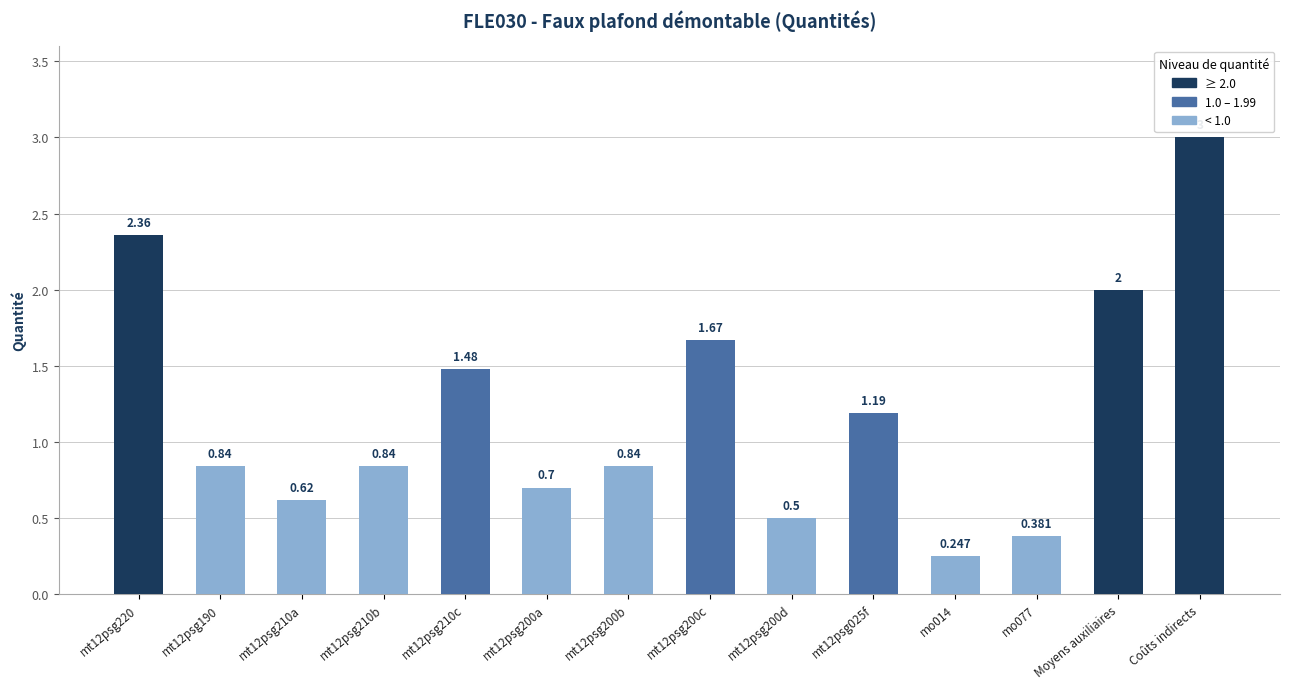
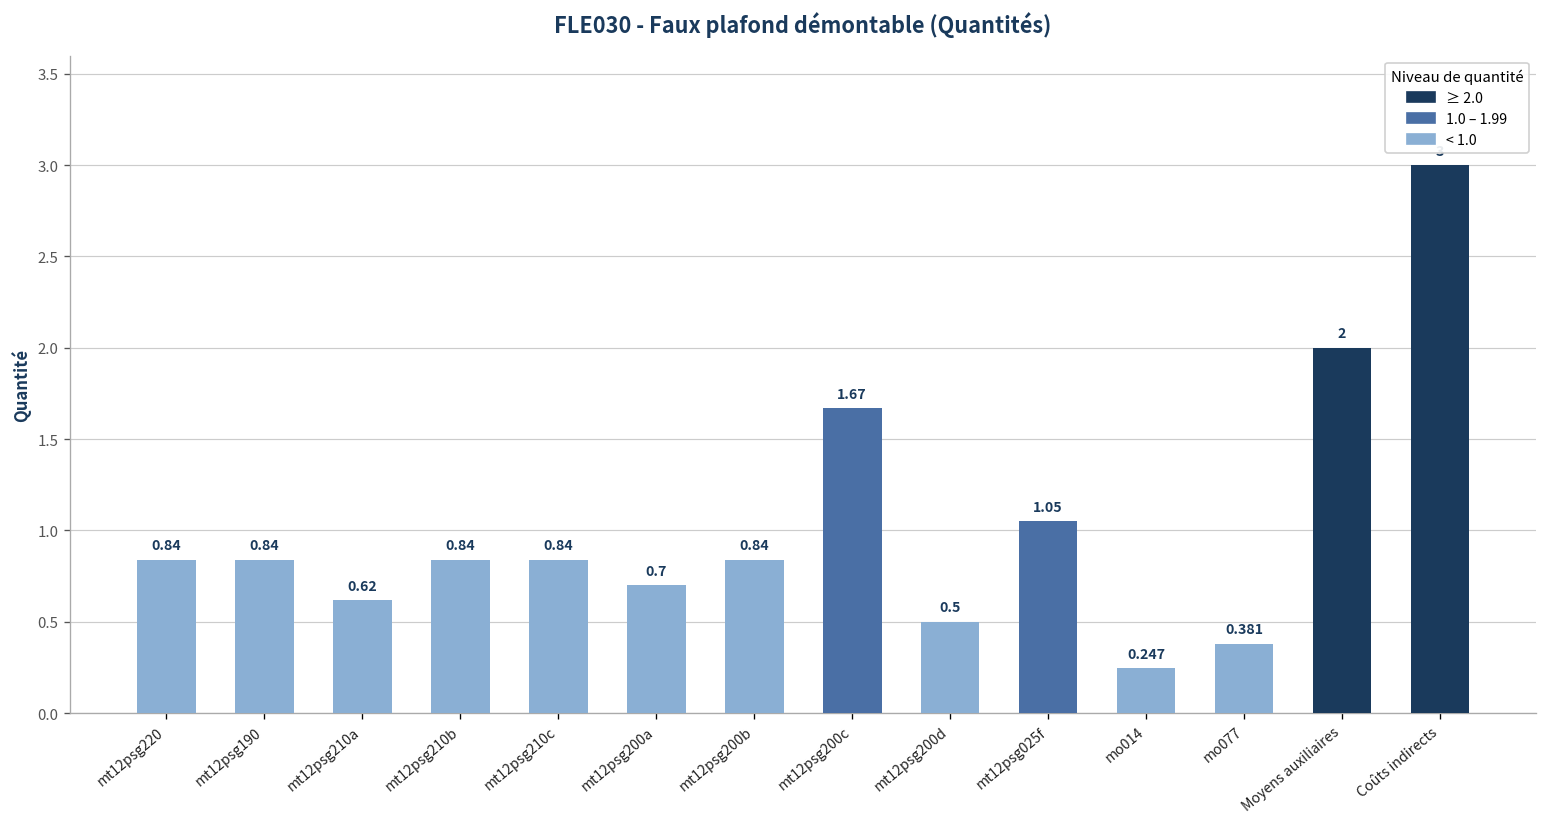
mt12psg220: 2.36 -> 0.84
mt12psg210c: 1.48 -> 0.84
mt12psg025f: 1.19 -> 1.05
